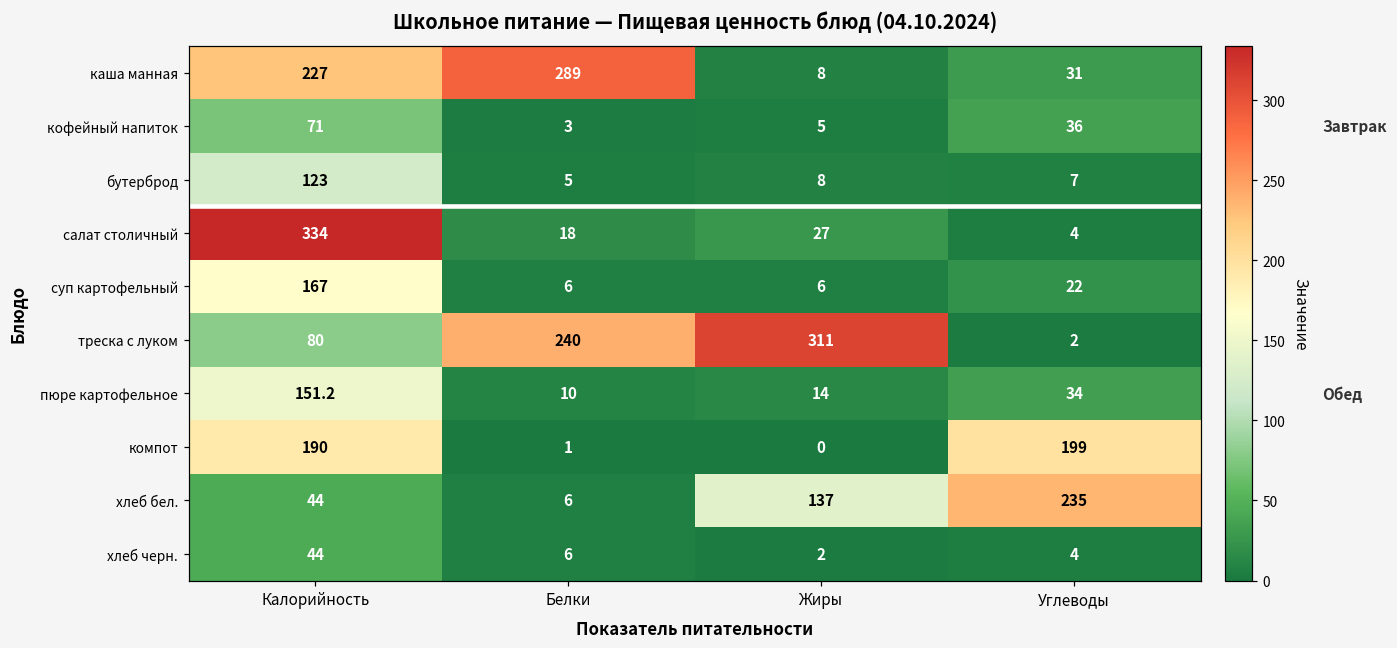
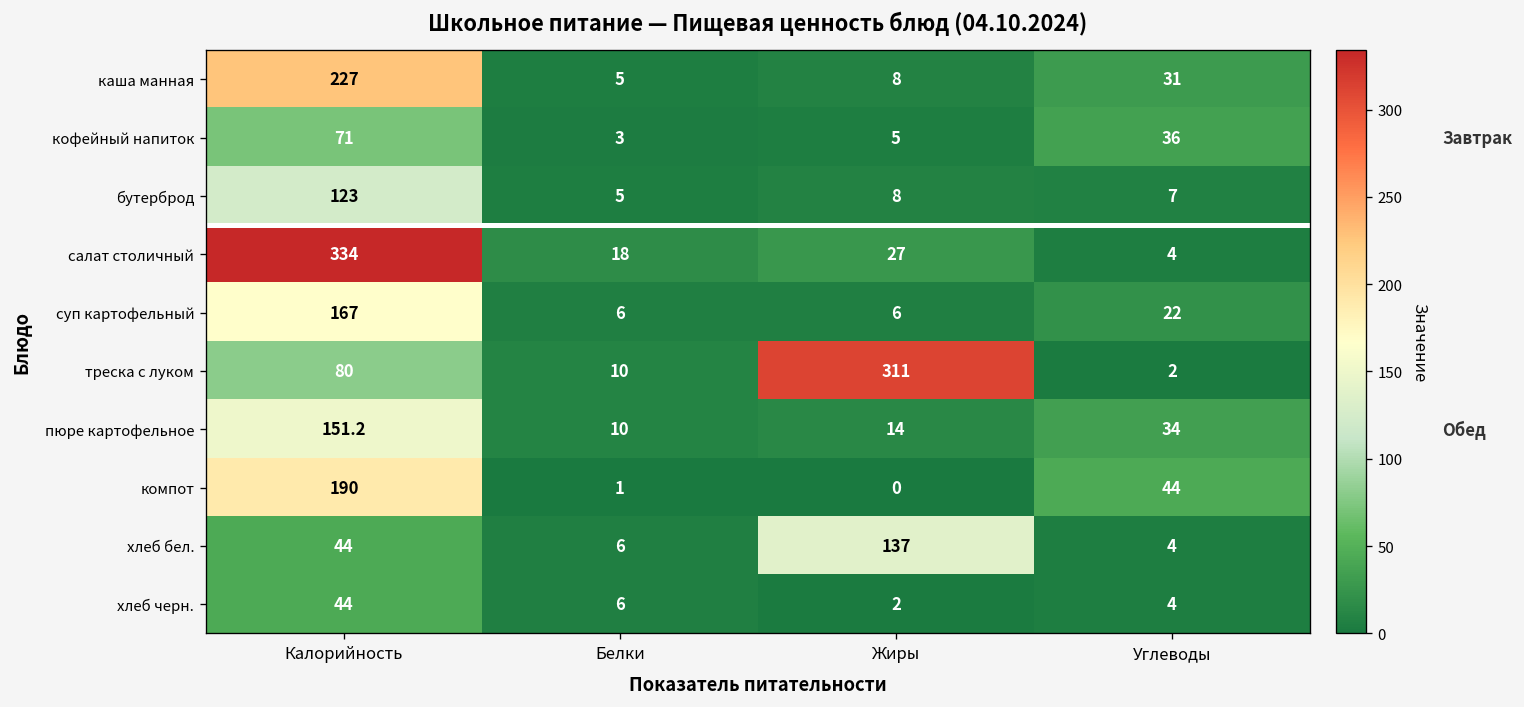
каша манная, Белки: 289 -> 5
треска с луком, Белки: 240 -> 10
компот, Углеводы: 199 -> 44
хлеб бел., Углеводы: 235 -> 4
